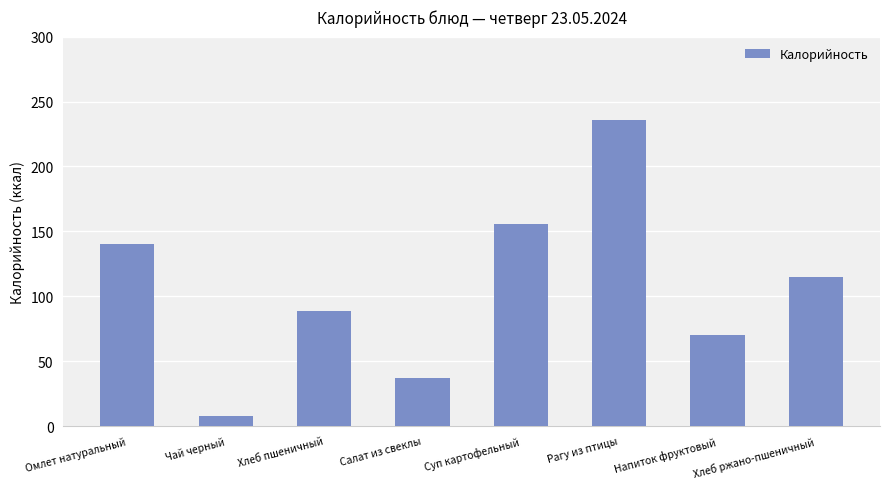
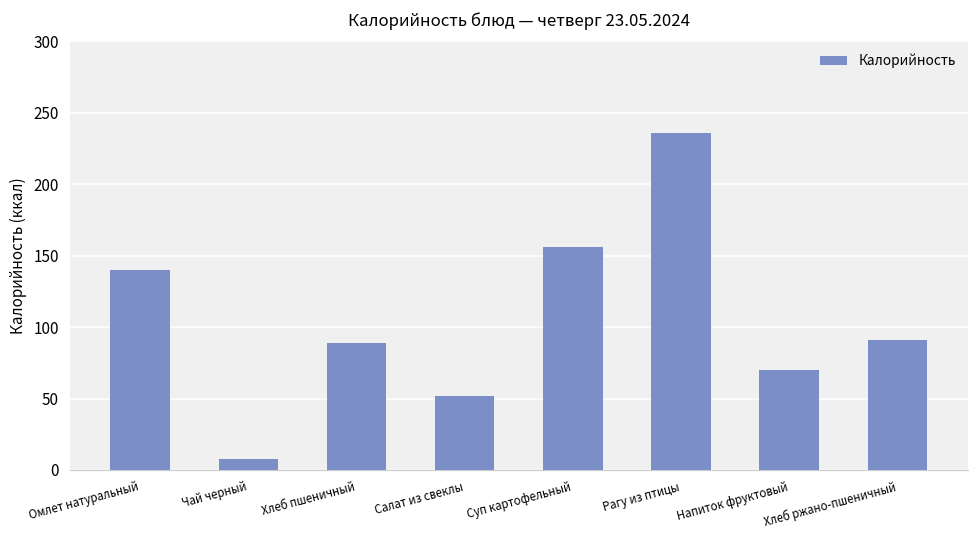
Салат из свеклы: 37 -> 52
Хлеб ржано-пшеничный: 115 -> 91
